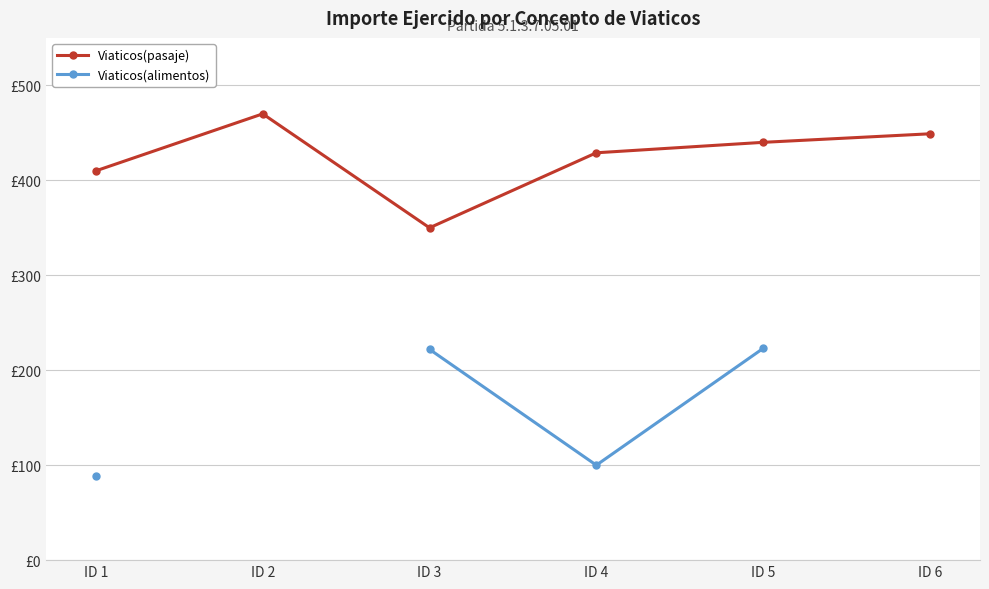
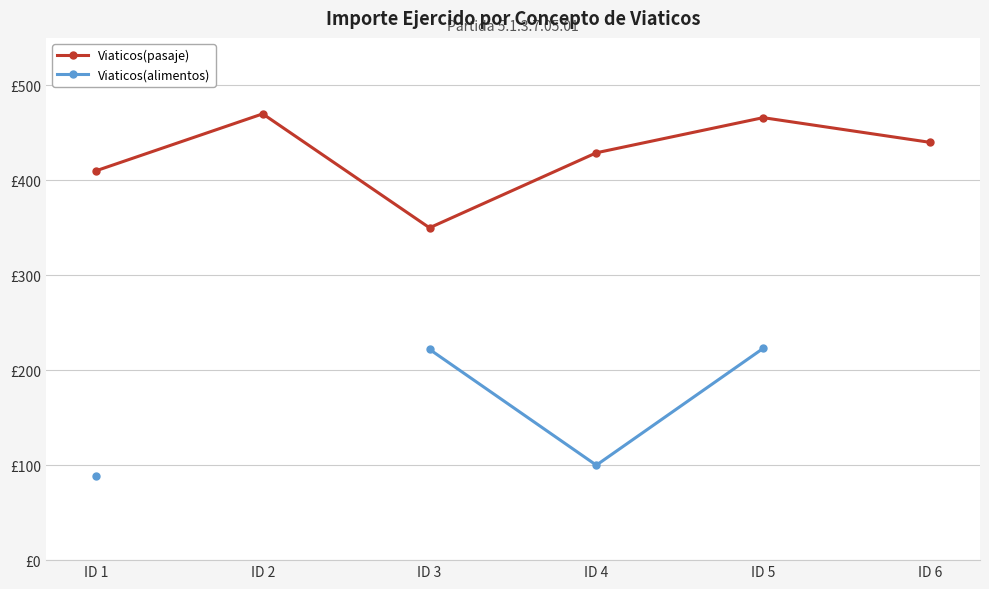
Viaticos(pasaje), ID 5: £440 -> £470
Viaticos(pasaje), ID 6: £450 -> £440
